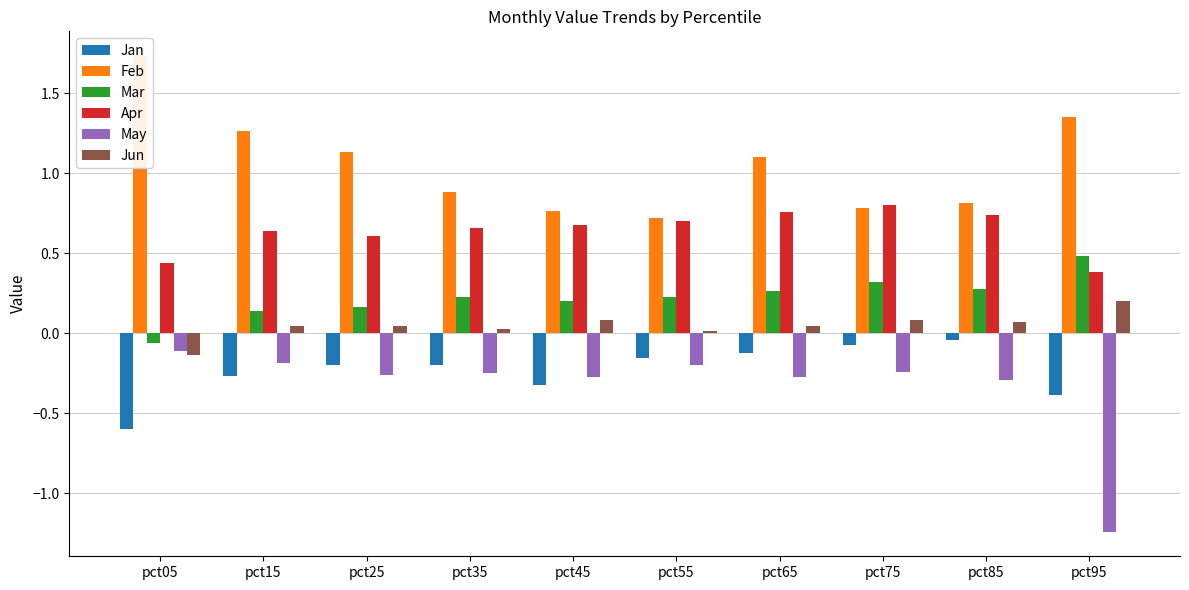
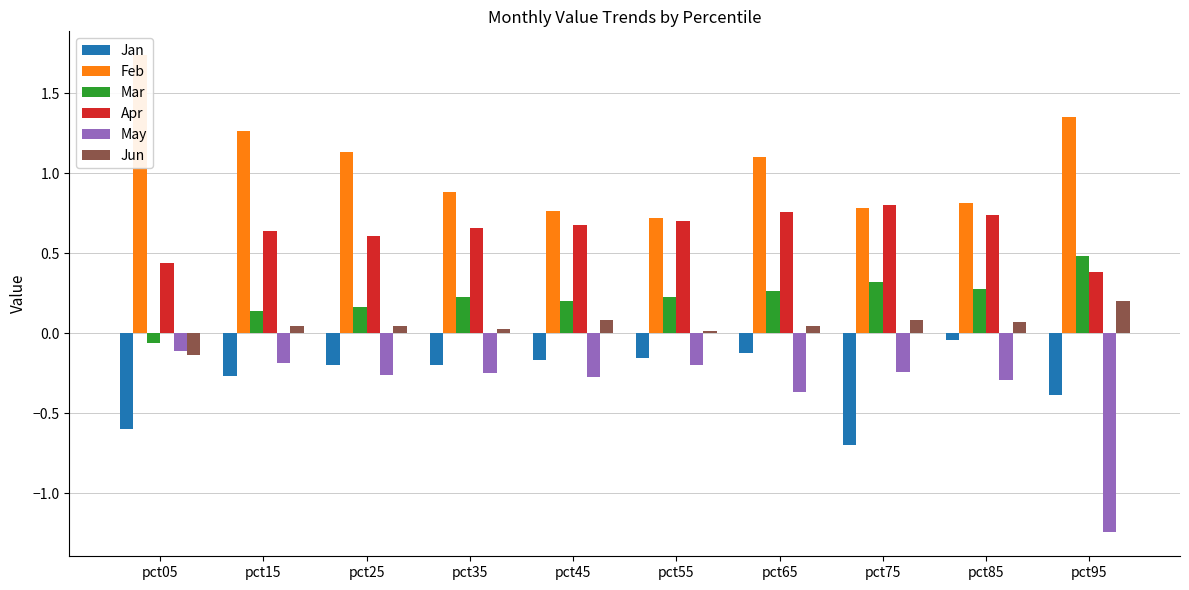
Jan, pct45: -0.32 -> -0.17
May, pct65: -0.27 -> -0.37
Jan, pct75: -0.08 -> -0.70
